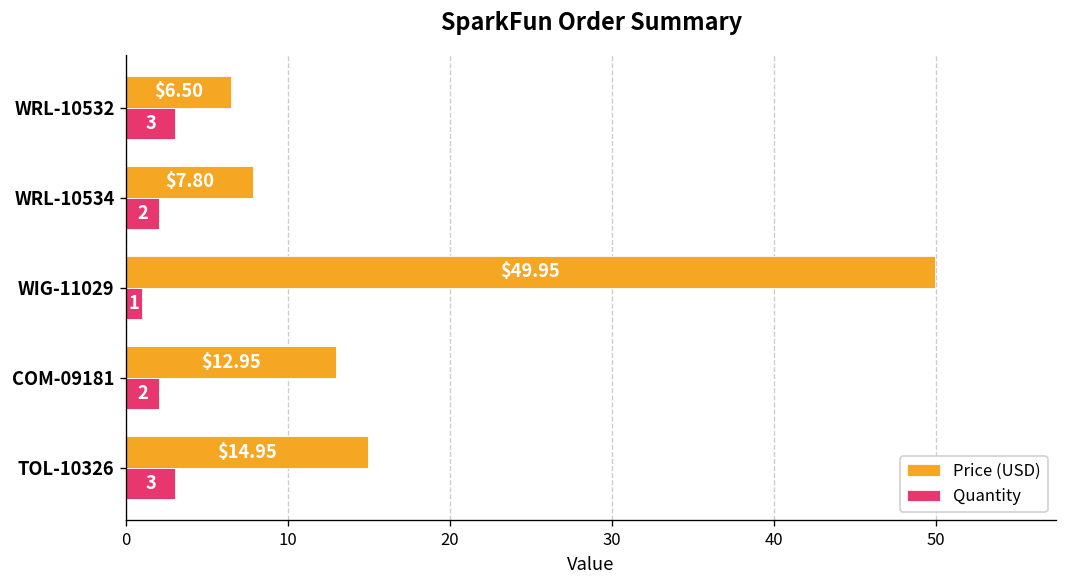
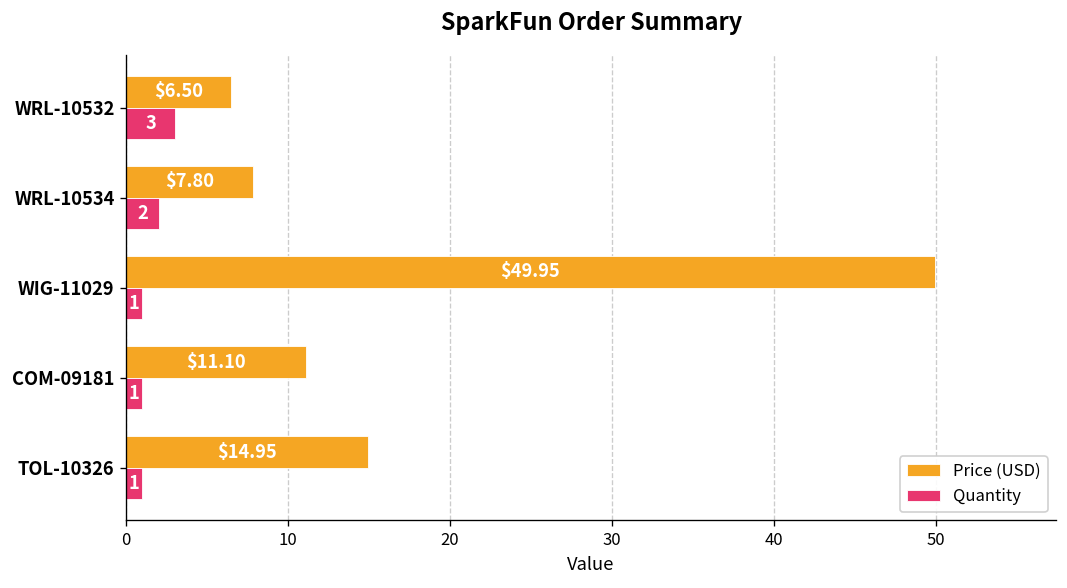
Price (USD), COM-09181: $12.95 -> $11.10
Quantity, COM-09181: 2 -> 1
Quantity, TOL-10326: 3 -> 1
